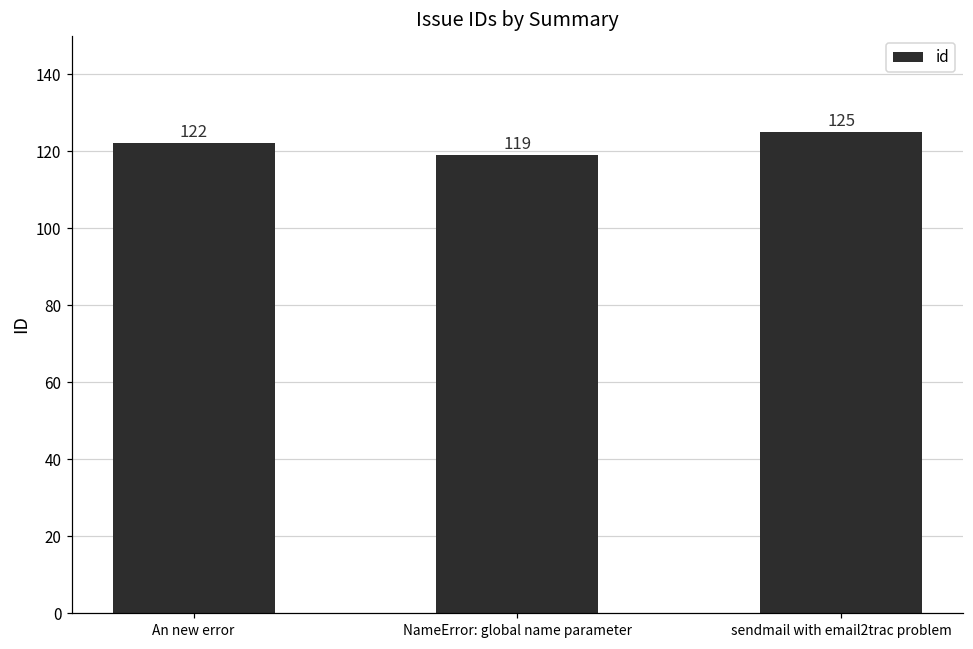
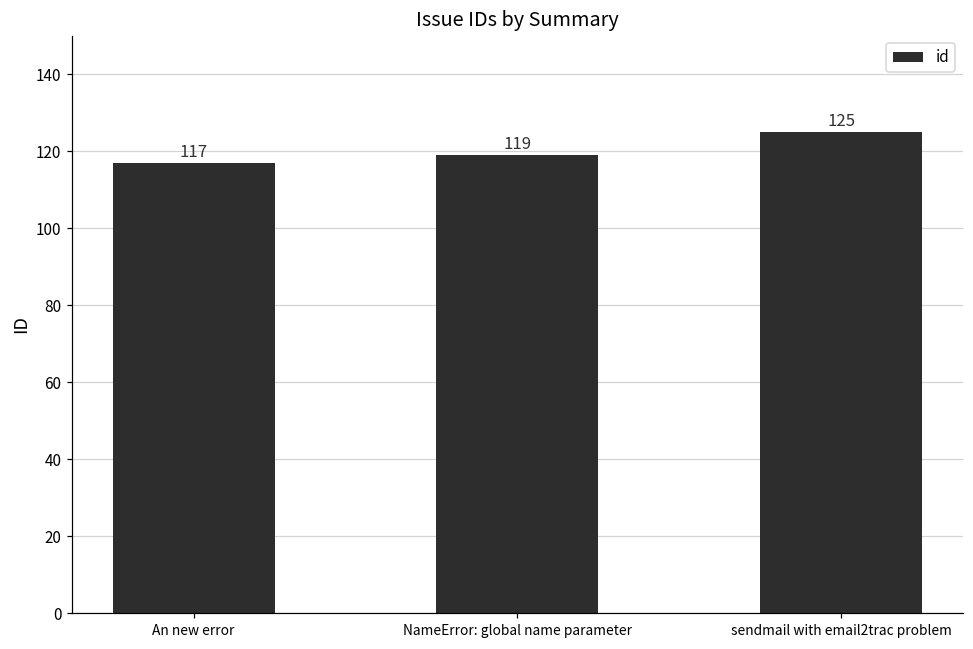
An new error: 122 -> 117
